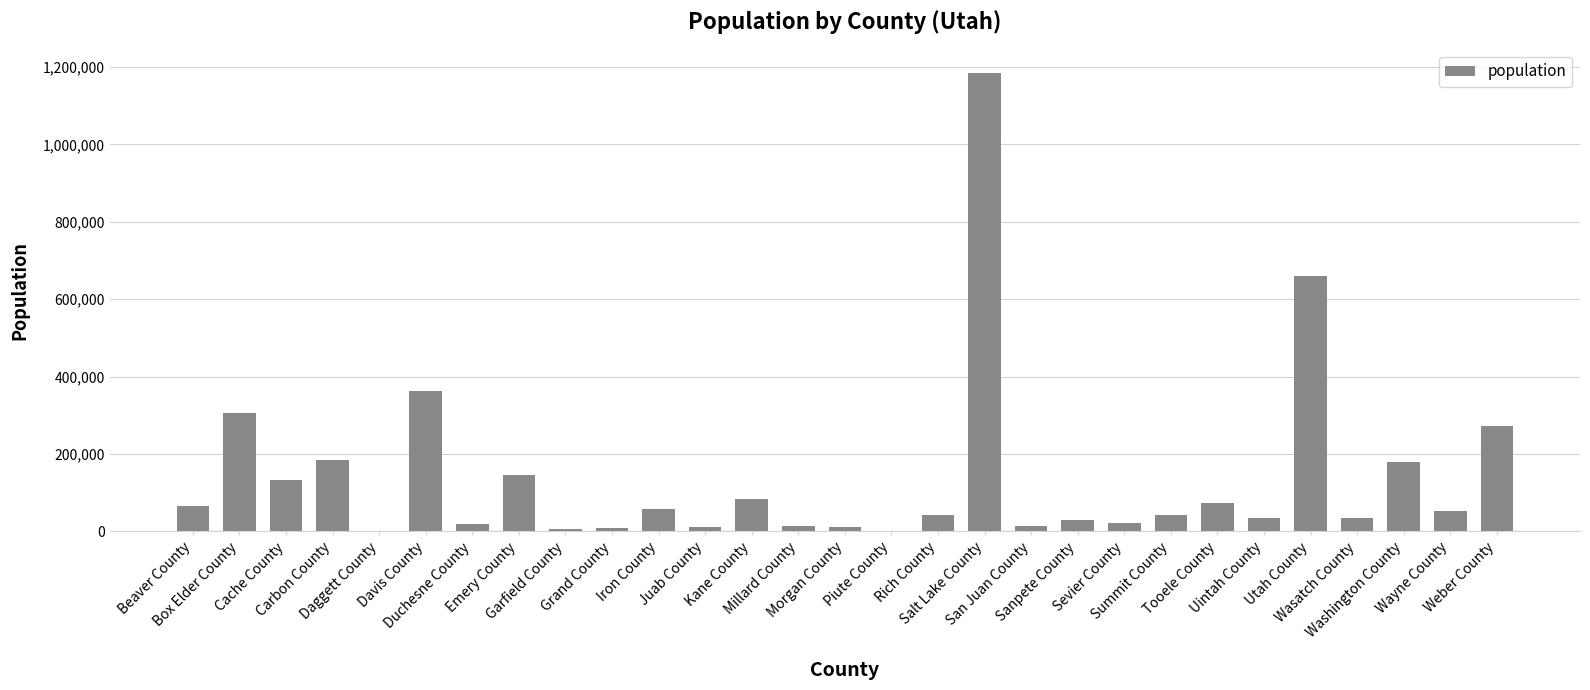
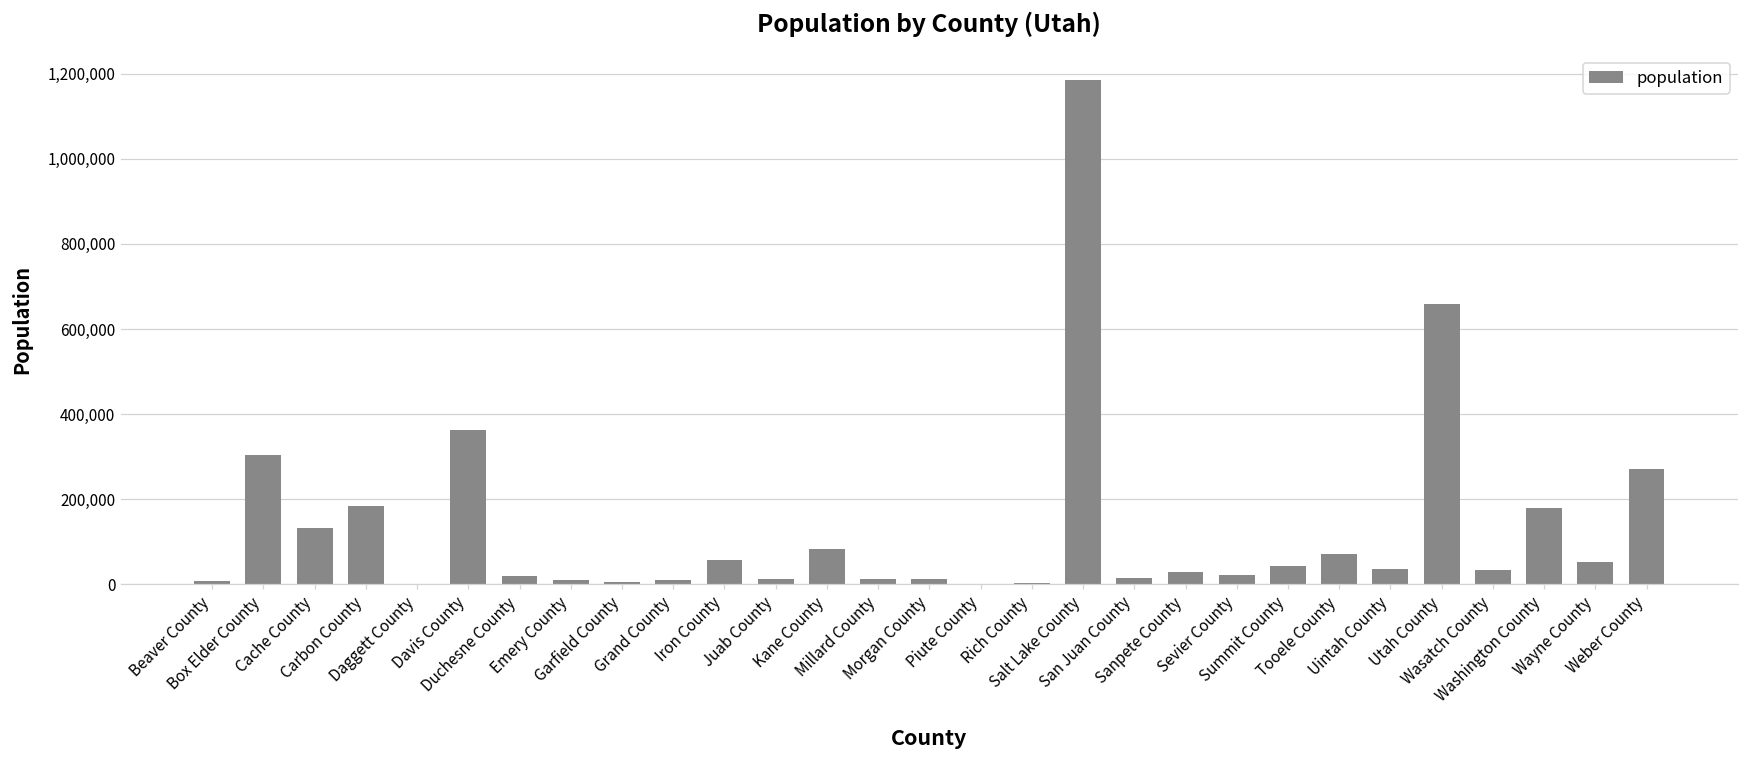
Beaver County: 70,000 -> 10,000
Emery County: 140,000 -> 10,000
Rich County: 40,000 -> 0
